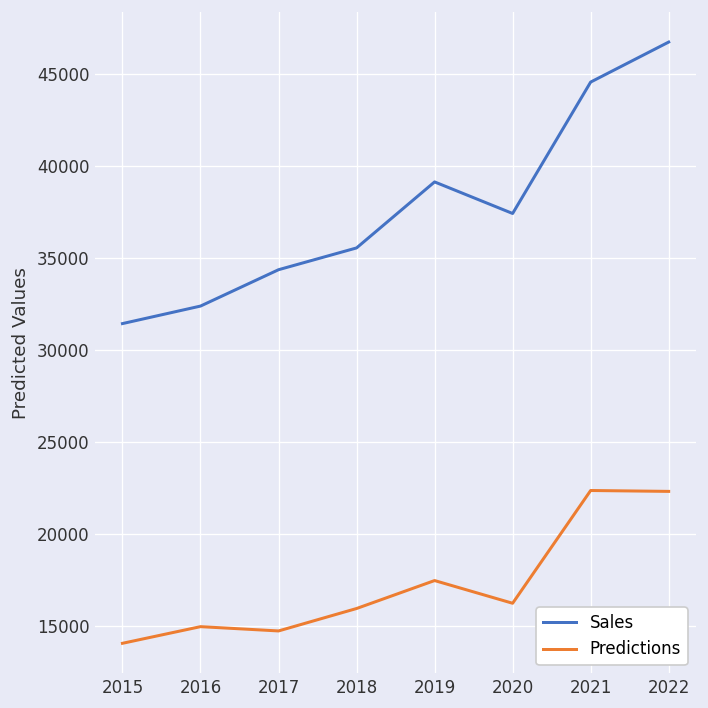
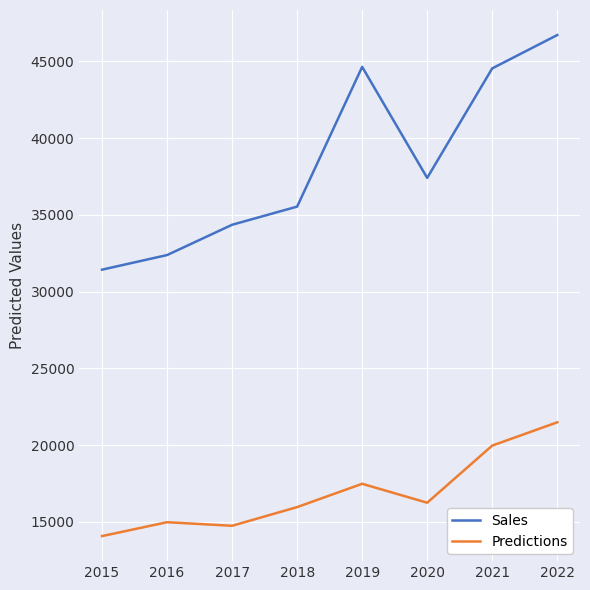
Sales, 2019: 39100 -> 44600
Predictions, 2021: 22400 -> 20000
Predictions, 2022: 22300 -> 21500
